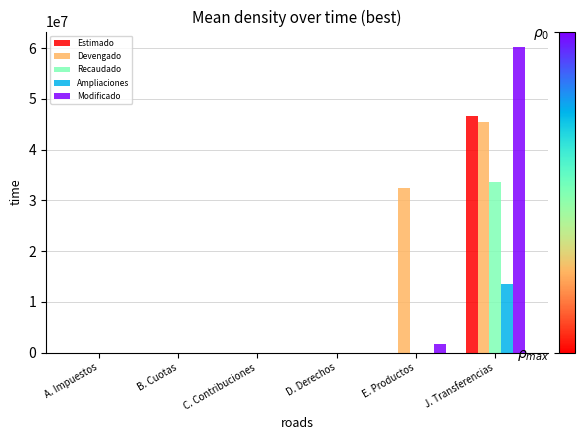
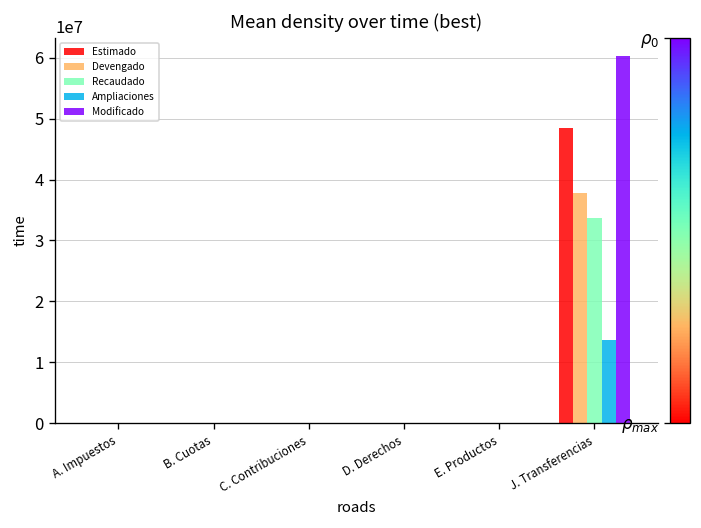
Devengado, E. Productos: 32000000 -> 0
Modificado, E. Productos: 2000000 -> 0
Estimado, J. Transferencias: 47000000 -> 48000000
Devengado, J. Transferencias: 45000000 -> 38000000
